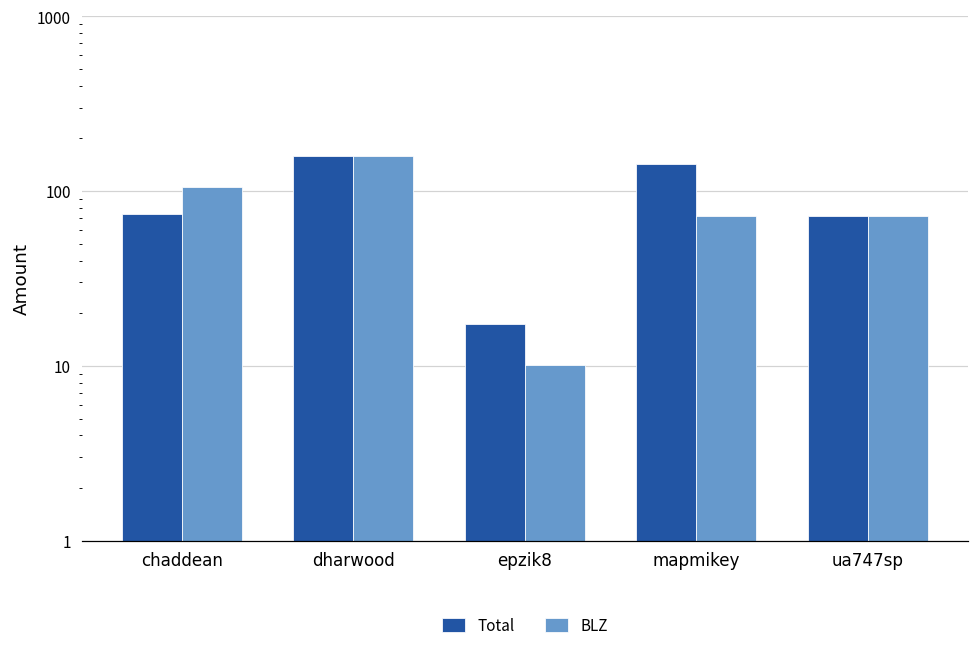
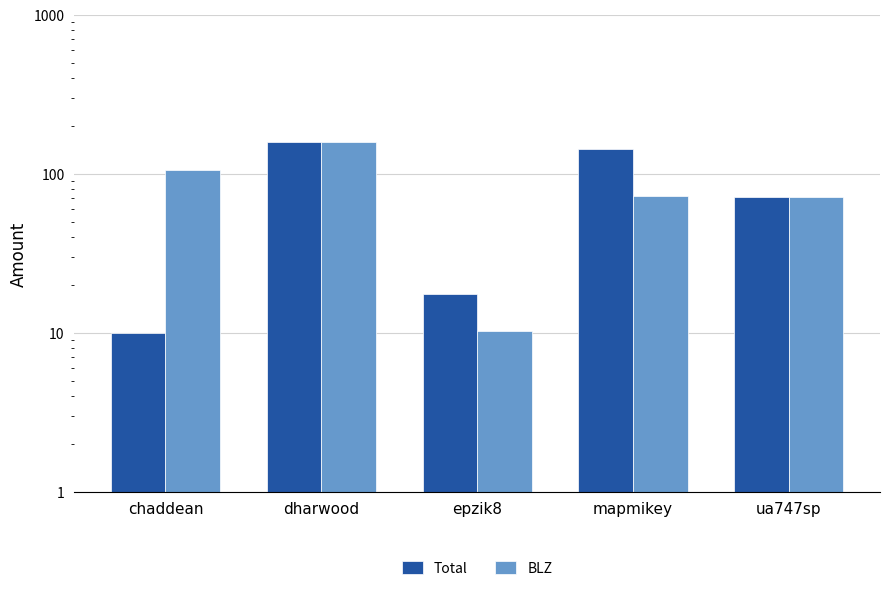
Total, chaddean: 70 -> 10
